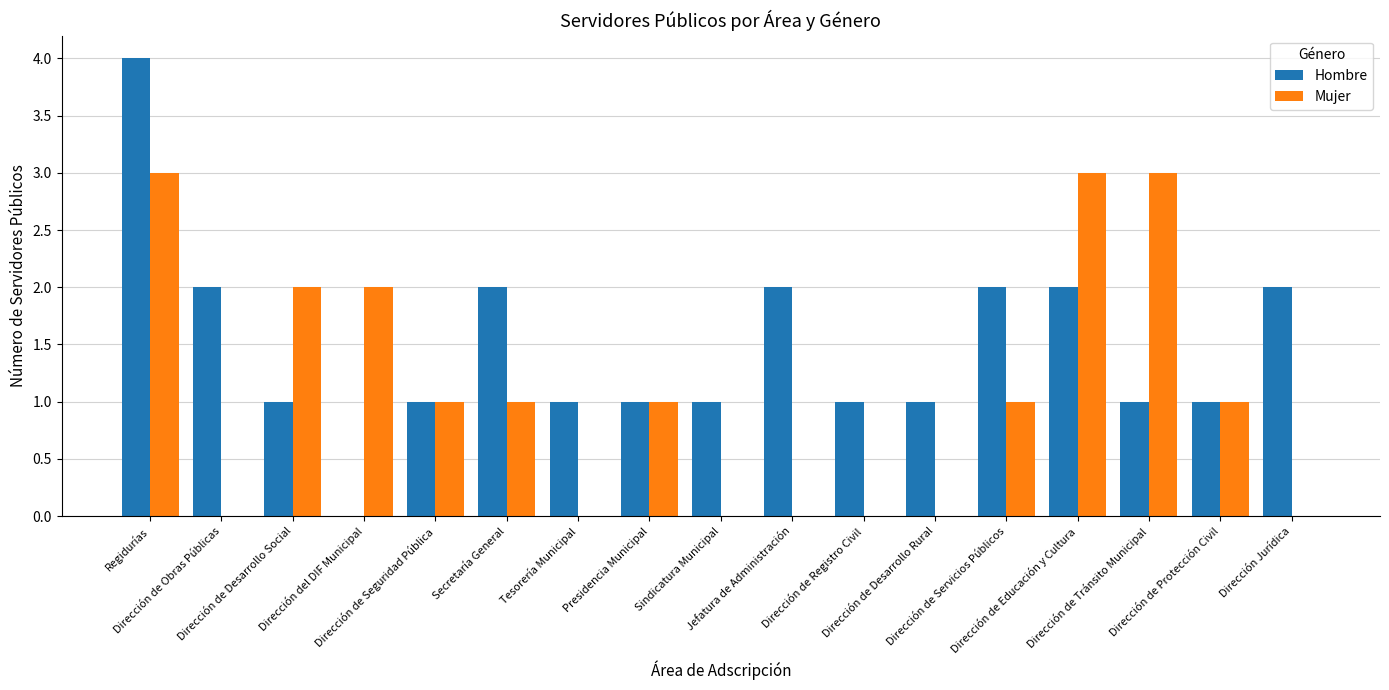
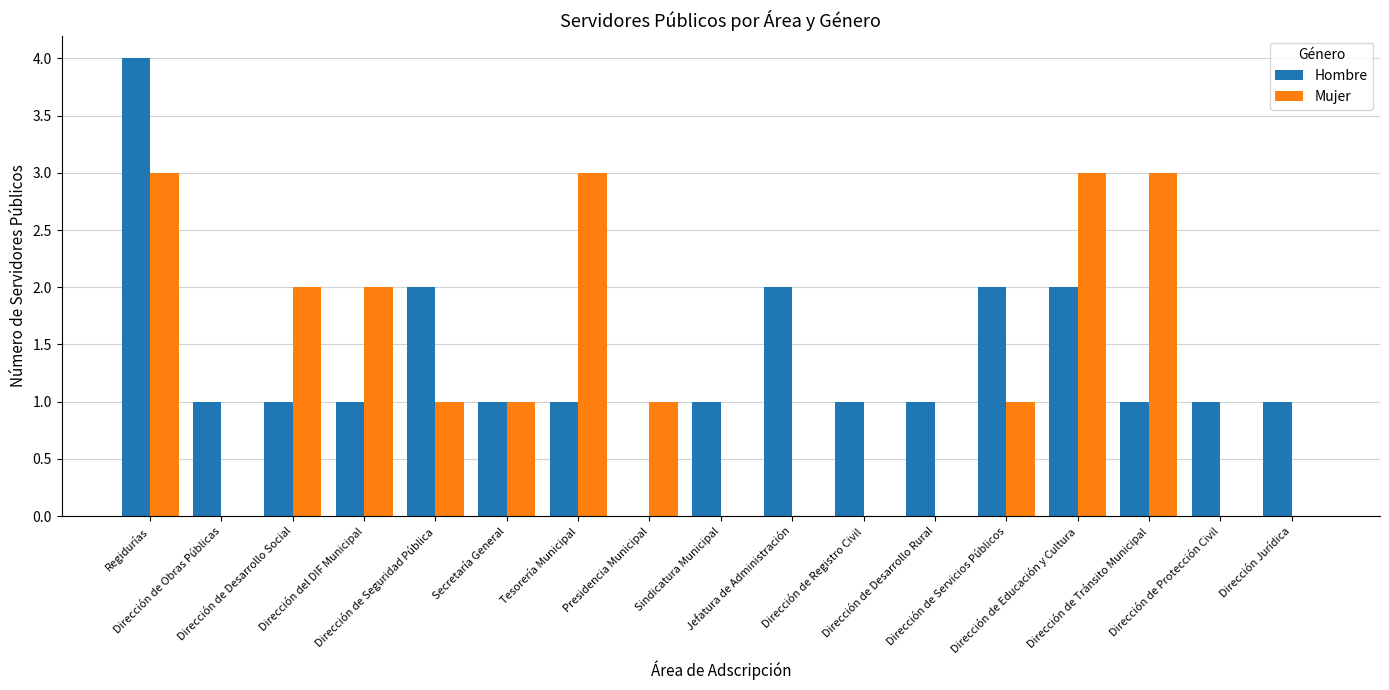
Hombre, Dirección de Obras Públicas: 2 -> 1
Hombre, Dirección del DIF Municipal: 0 -> 1
Hombre, Dirección de Seguridad Pública: 1 -> 2
Hombre, Secretaría General: 2 -> 1
Mujer, Tesorería Municipal: 0 -> 3
Hombre, Presidencia Municipal: 1 -> 0
Mujer, Dirección de Protección Civil: 1 -> 0
Hombre, Dirección Jurídica: 2 -> 1
